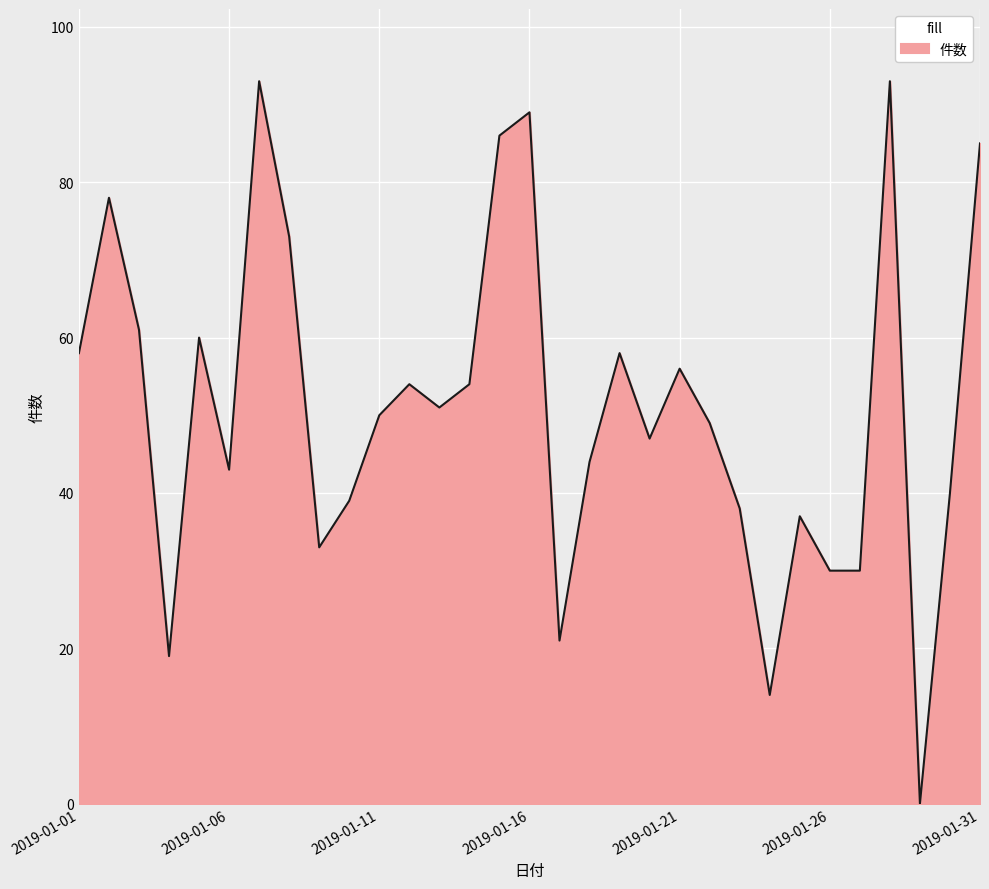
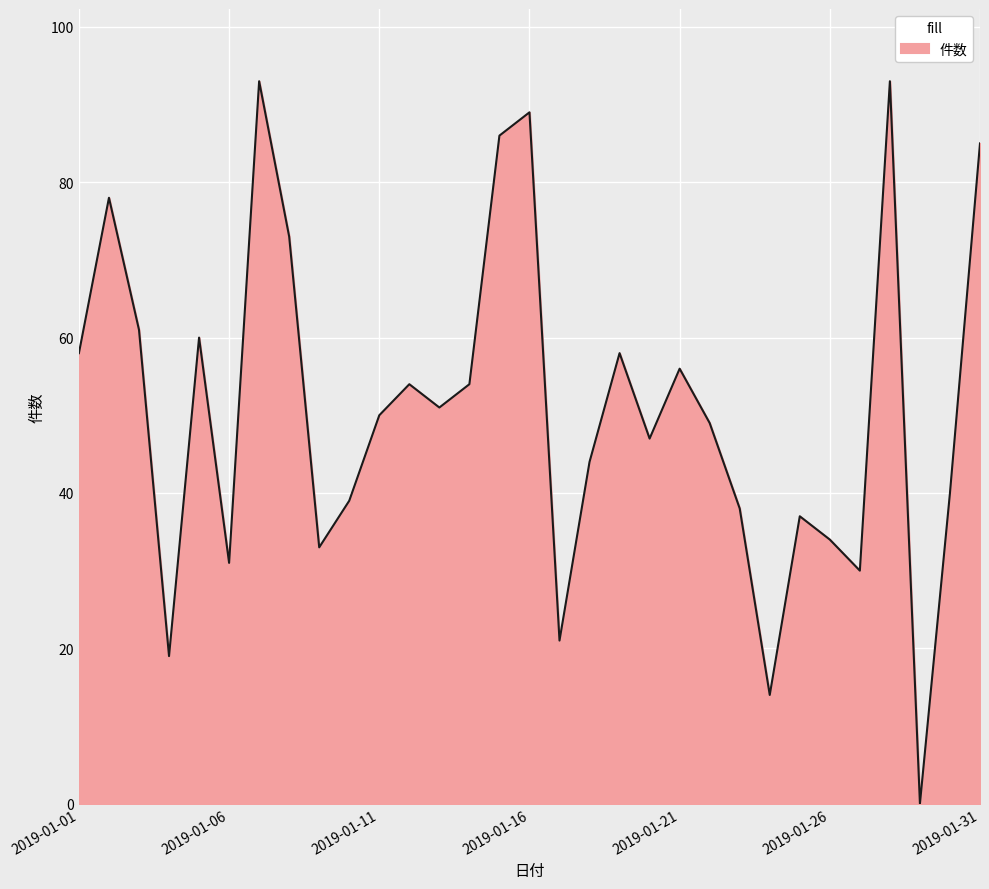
2019-01-06: 43 -> 31
2019-01-26: 30 -> 34
